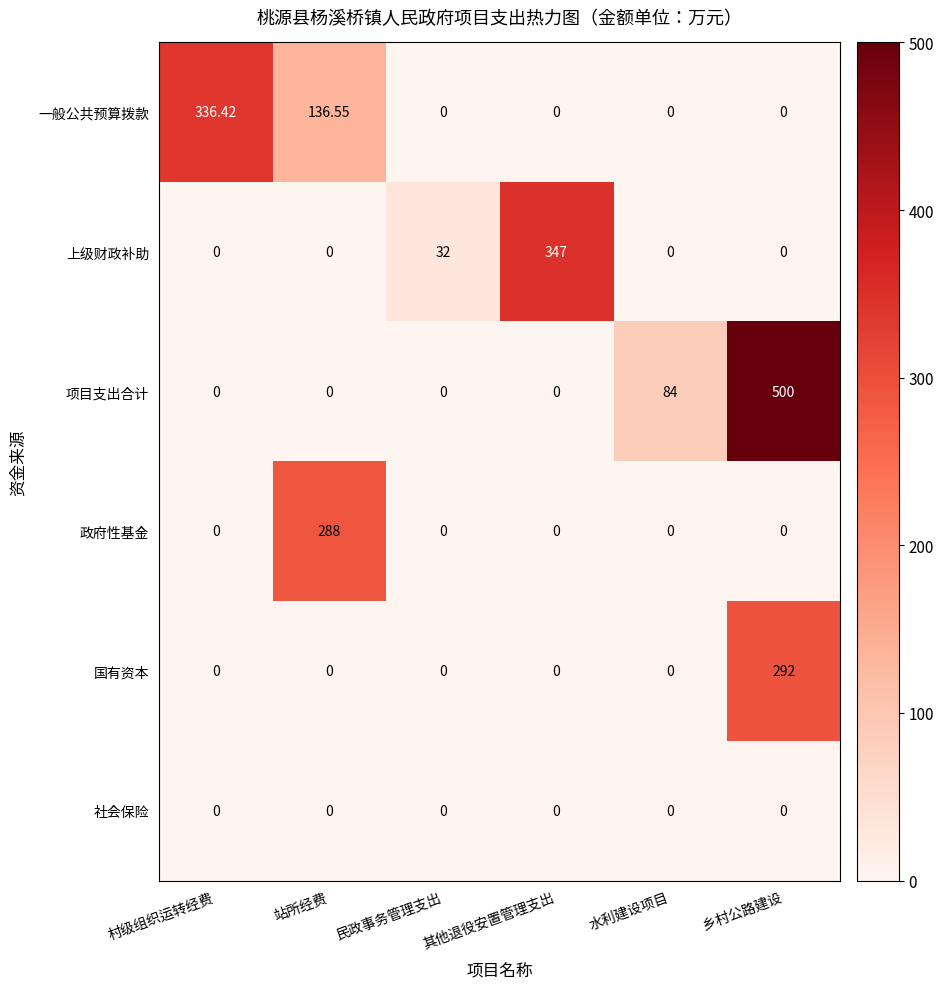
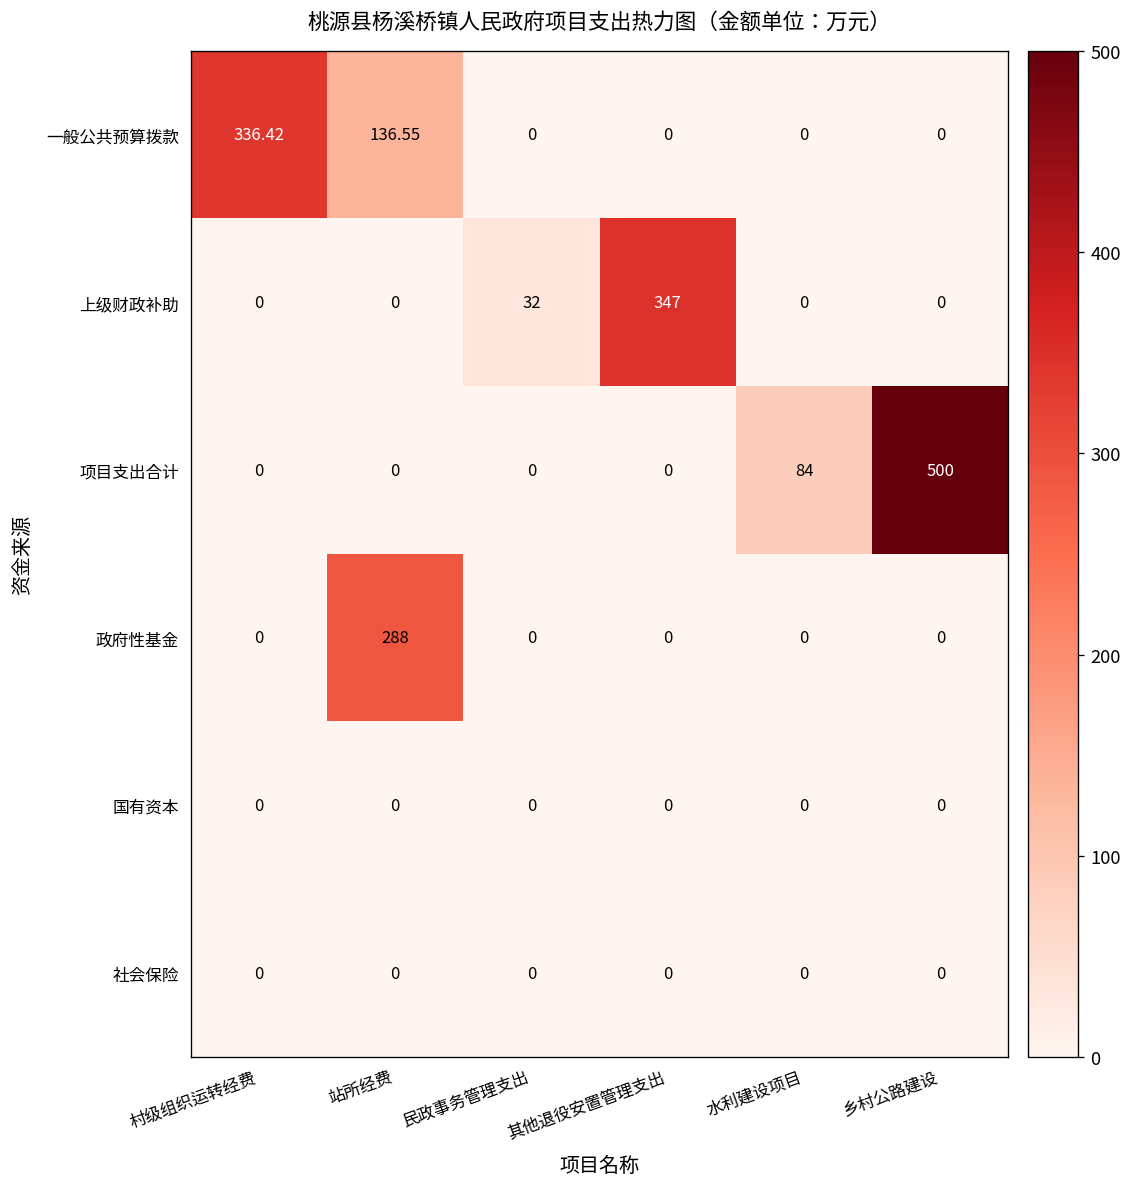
国有资本, 乡村公路建设: 292 -> 0
